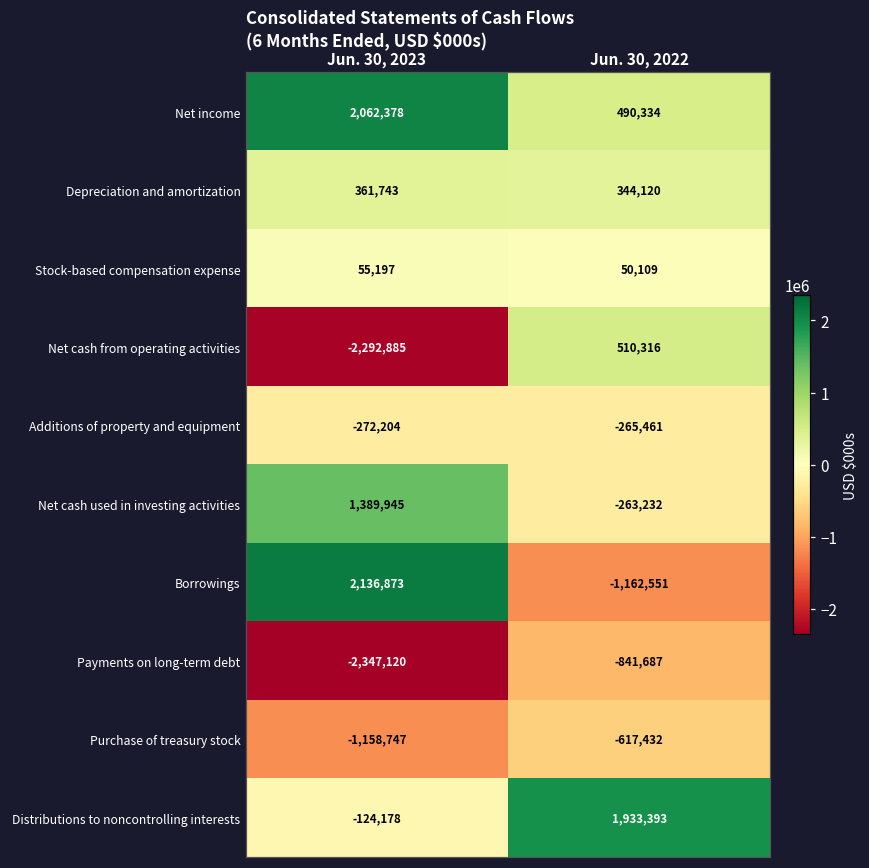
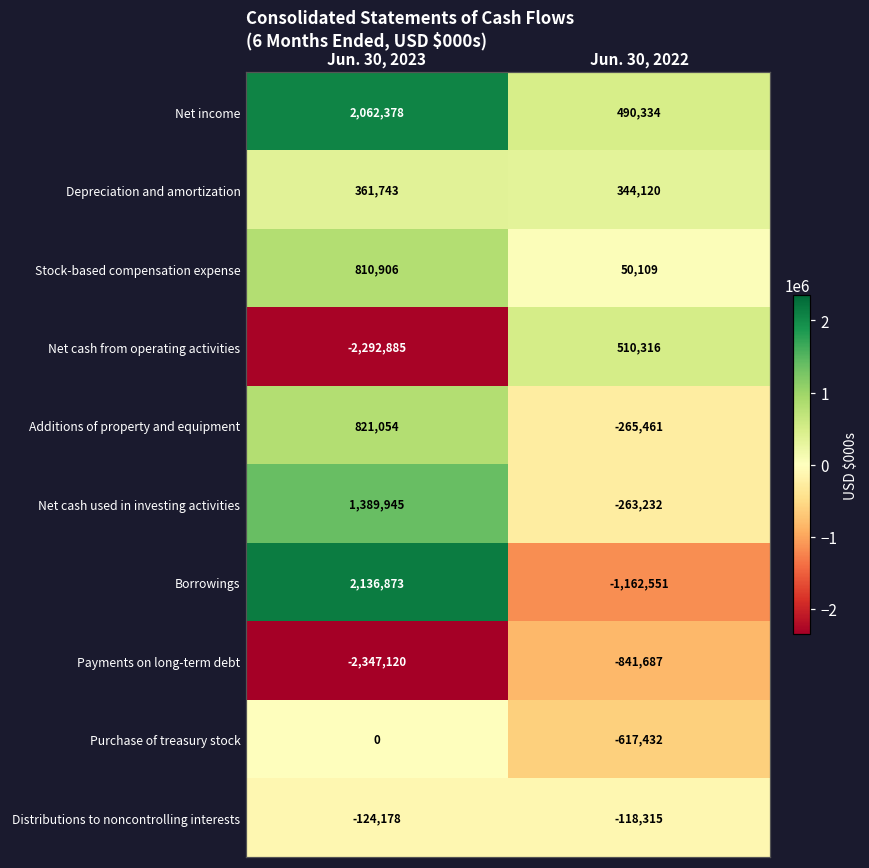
Stock-based compensation expense, Jun. 30, 2023: 55,197 -> 810,906
Additions of property and equipment, Jun. 30, 2023: -272,204 -> 821,054
Purchase of treasury stock, Jun. 30, 2023: -1,158,747 -> 0
Distributions to noncontrolling interests, Jun. 30, 2022: 1,933,393 -> -118,315
